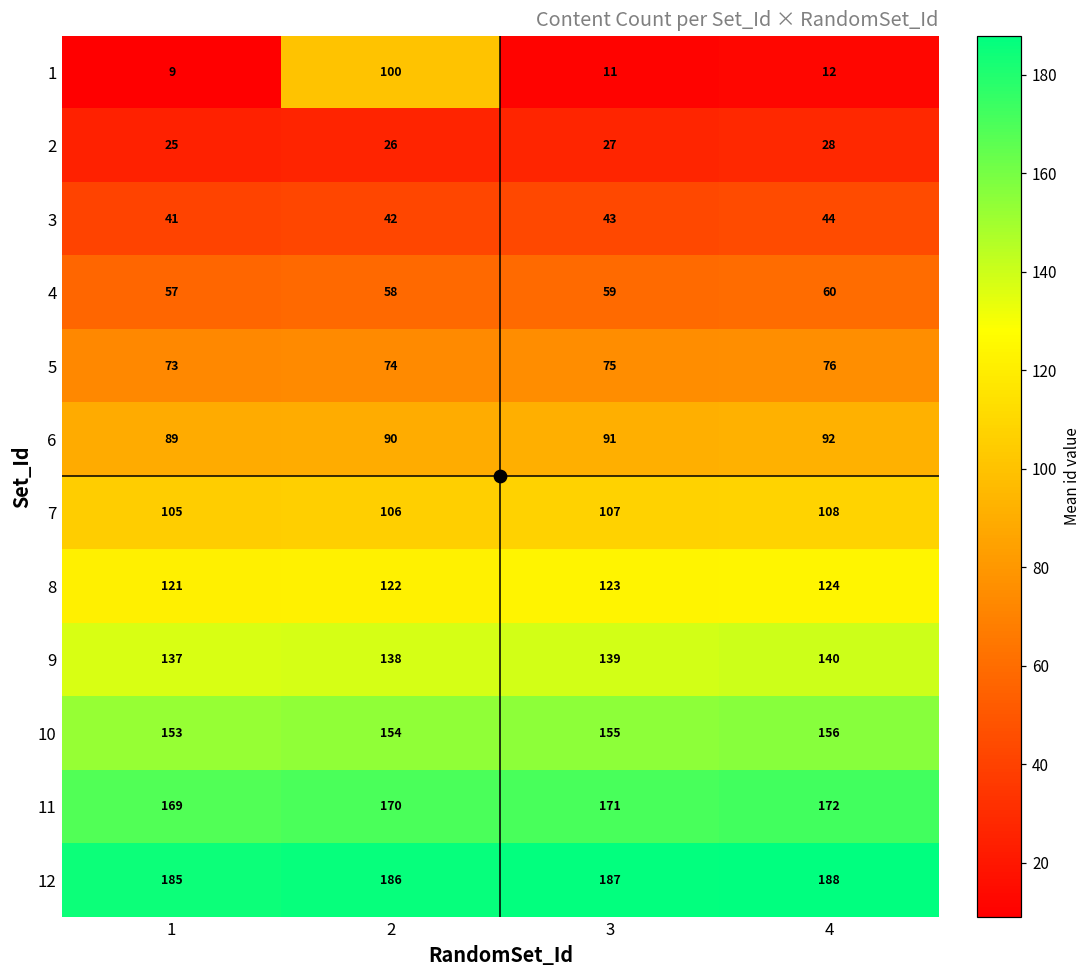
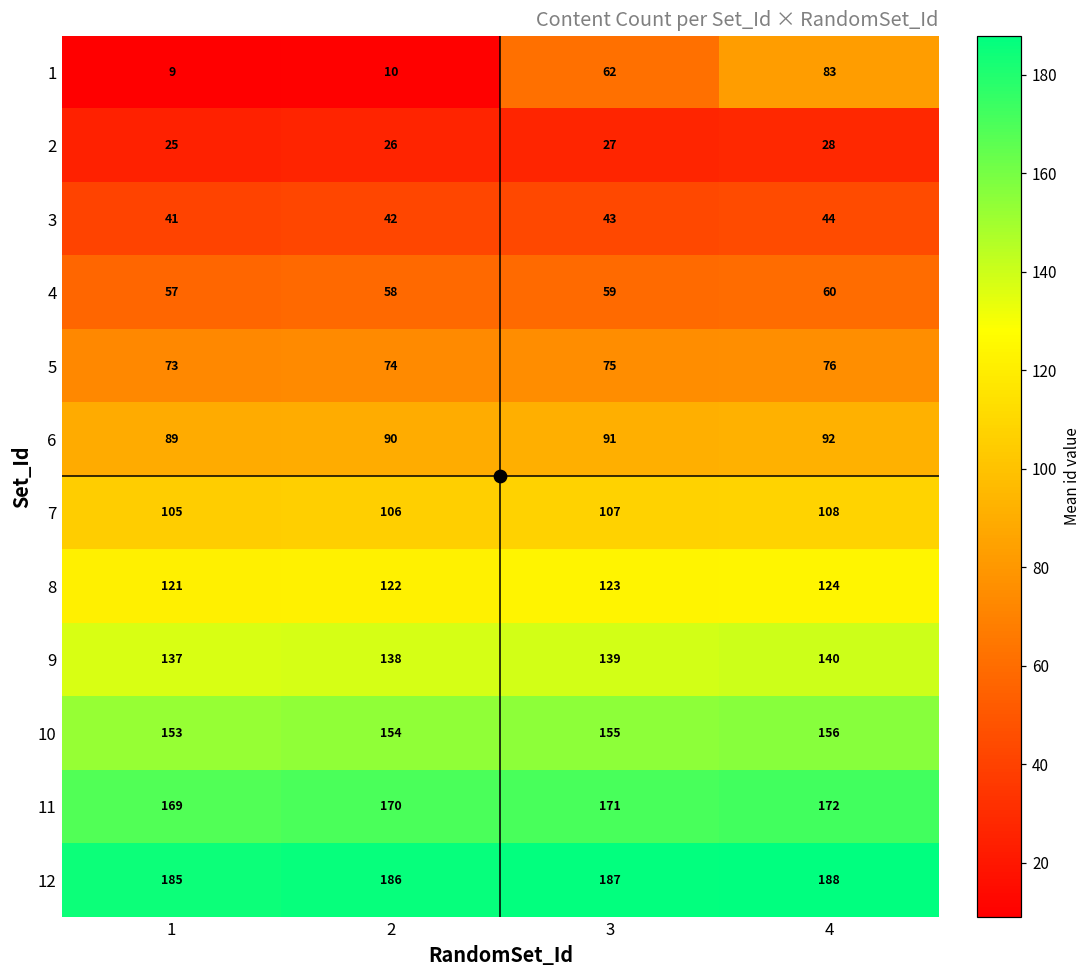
1, 2: 100 -> 10
1, 3: 11 -> 62
1, 4: 12 -> 83
